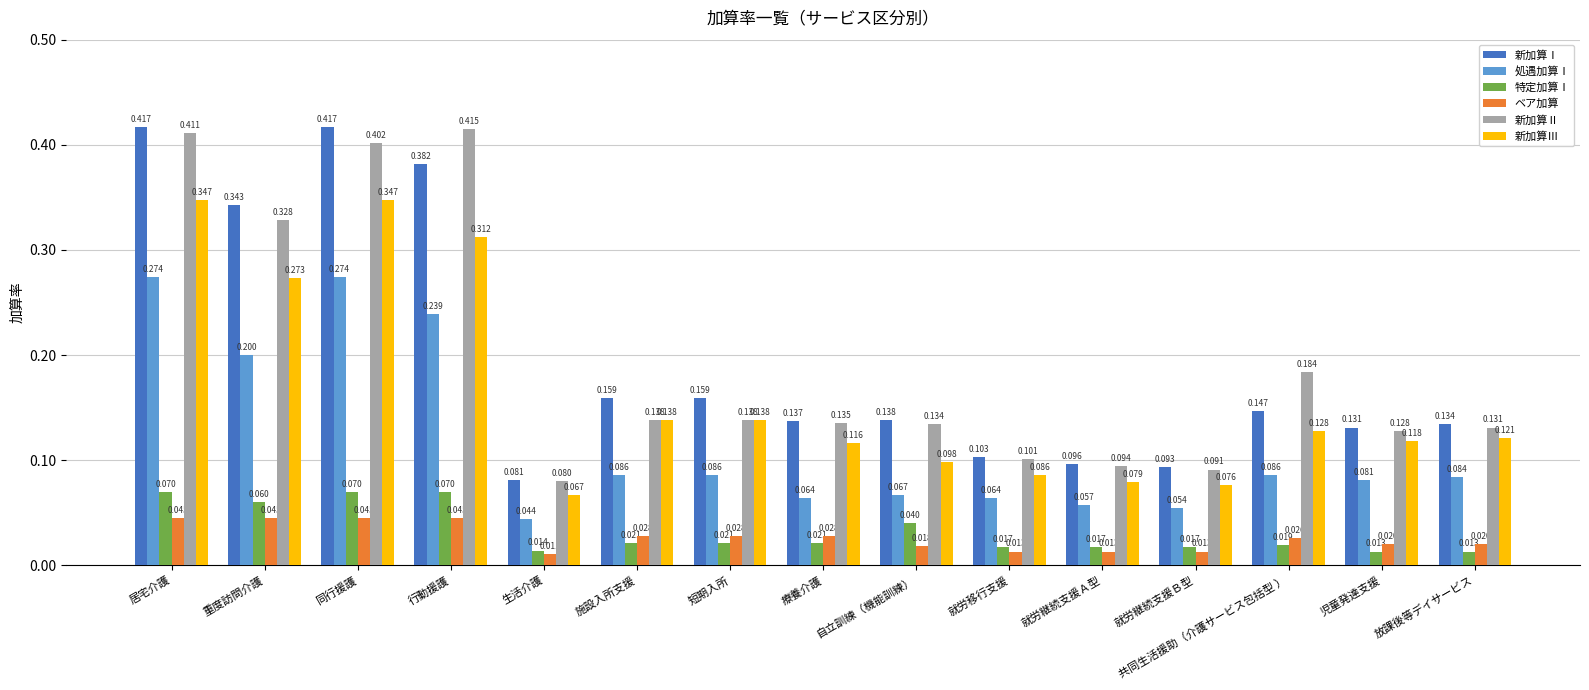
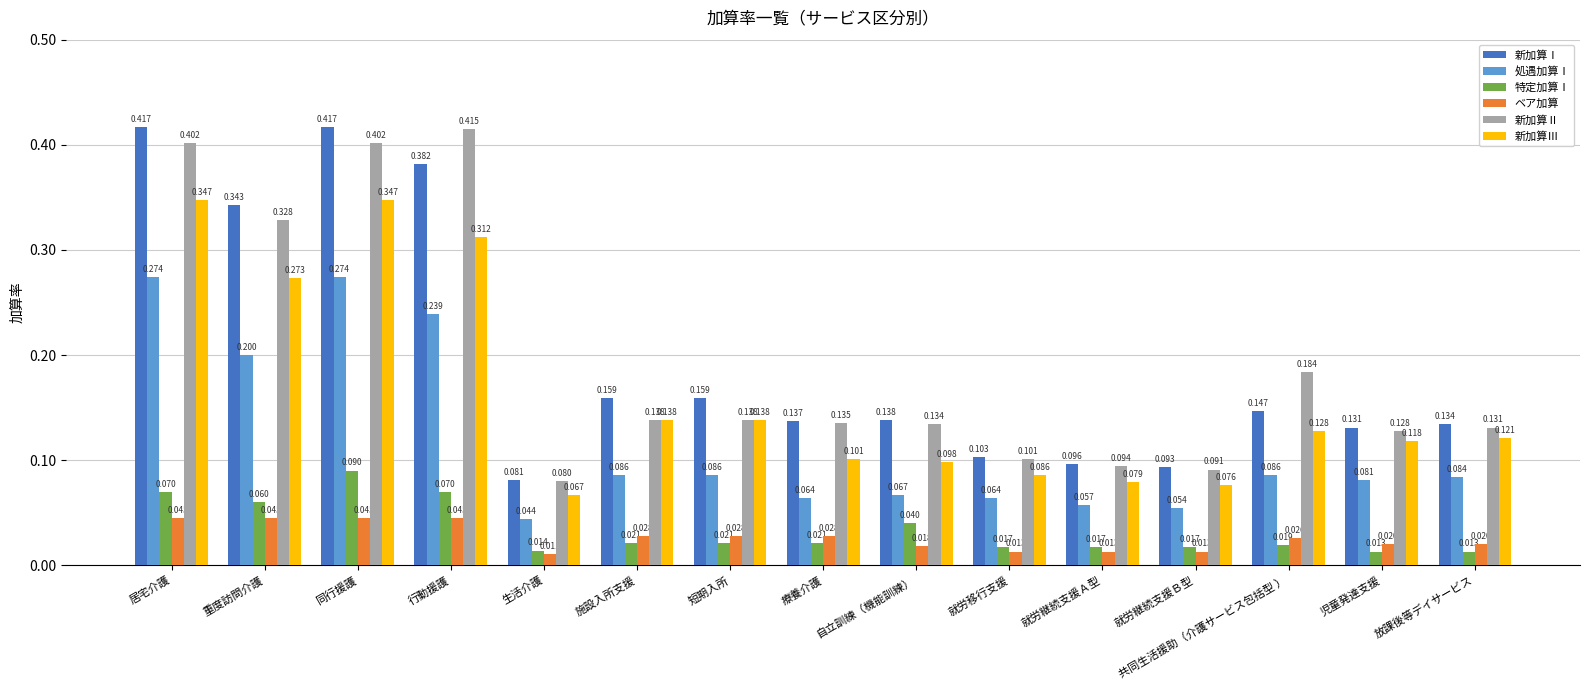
新加算Ⅱ, 居宅介護: 0.411 -> 0.402
特定加算Ⅰ, 同行援護: 0.070 -> 0.090
新加算Ⅲ, 療養介護: 0.116 -> 0.101
